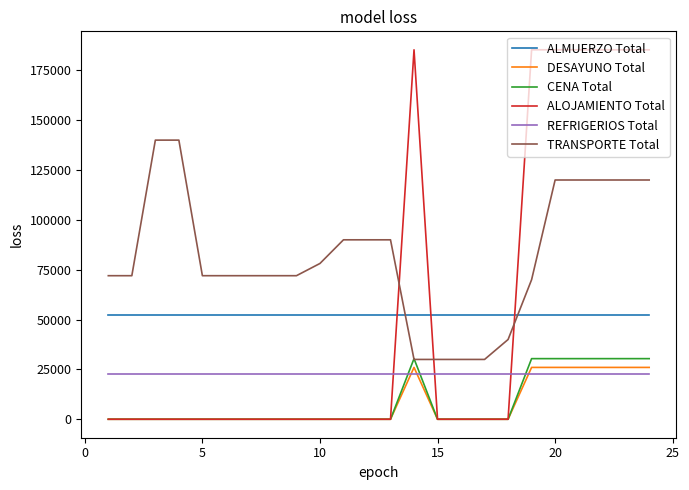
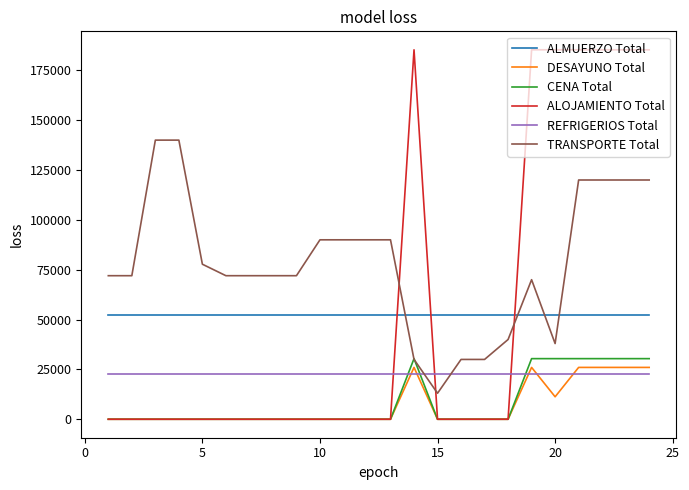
TRANSPORTE Total, 5: 72000 -> 78000
TRANSPORTE Total, 10: 78000 -> 90000
TRANSPORTE Total, 15: 30000 -> 13000
DESAYUNO Total, 20: 26000 -> 11000
TRANSPORTE Total, 20: 120000 -> 38000
